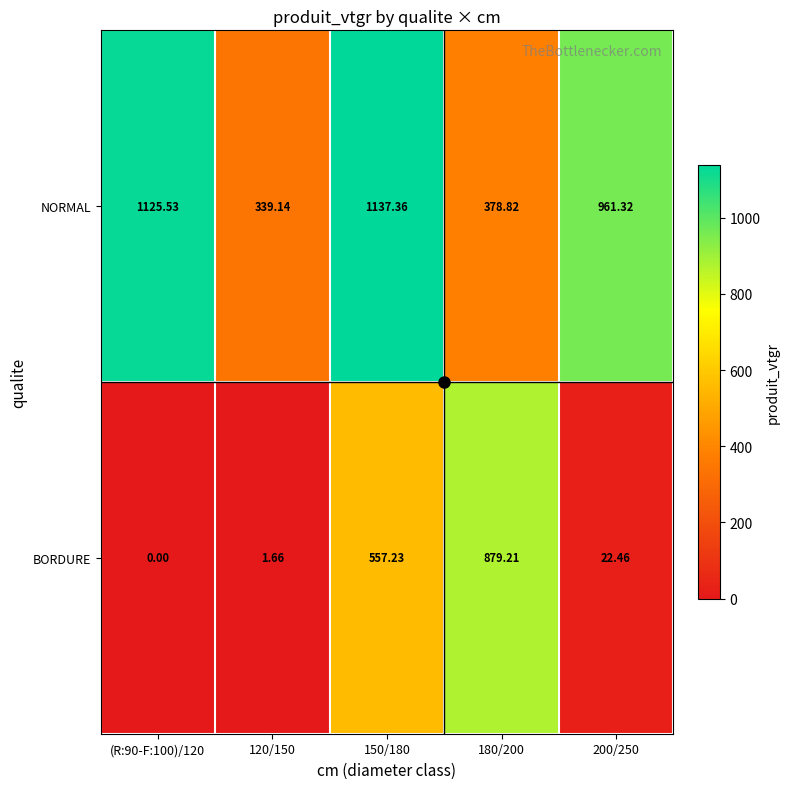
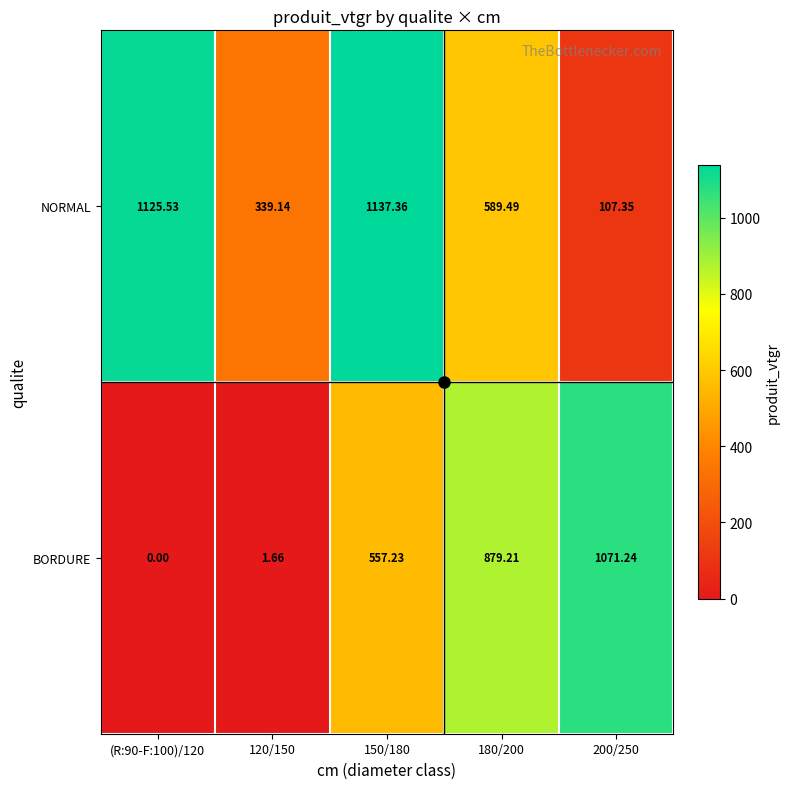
NORMAL, 180/200: 378.82 -> 589.49
NORMAL, 200/250: 961.32 -> 107.35
BORDURE, 200/250: 22.46 -> 1071.24
